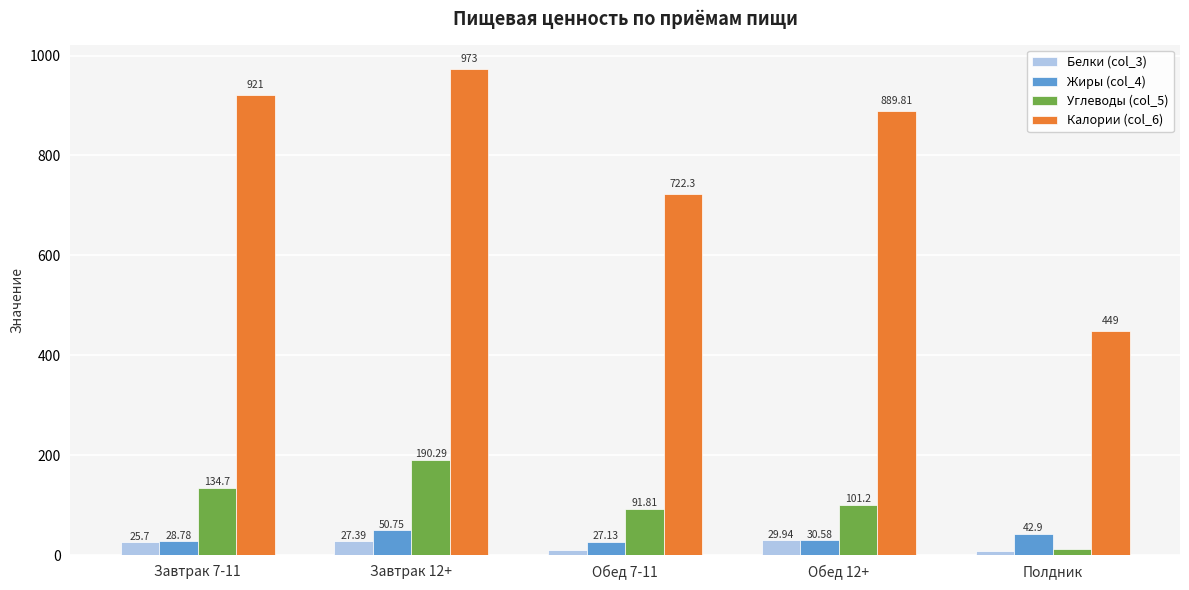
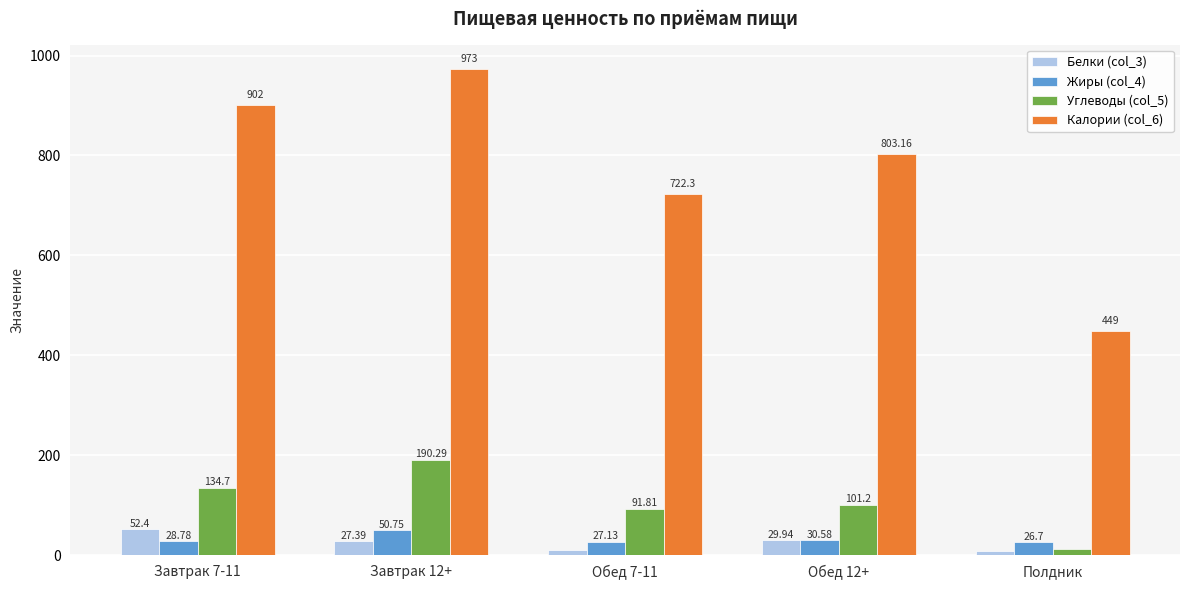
Белки (col_3), Завтрак 7-11: 25.7 -> 52.4
Калории (col_6), Завтрак 7-11: 921 -> 902
Калории (col_6), Обед 12+: 889.81 -> 803.16
Жиры (col_4), Полдник: 42.9 -> 26.7
